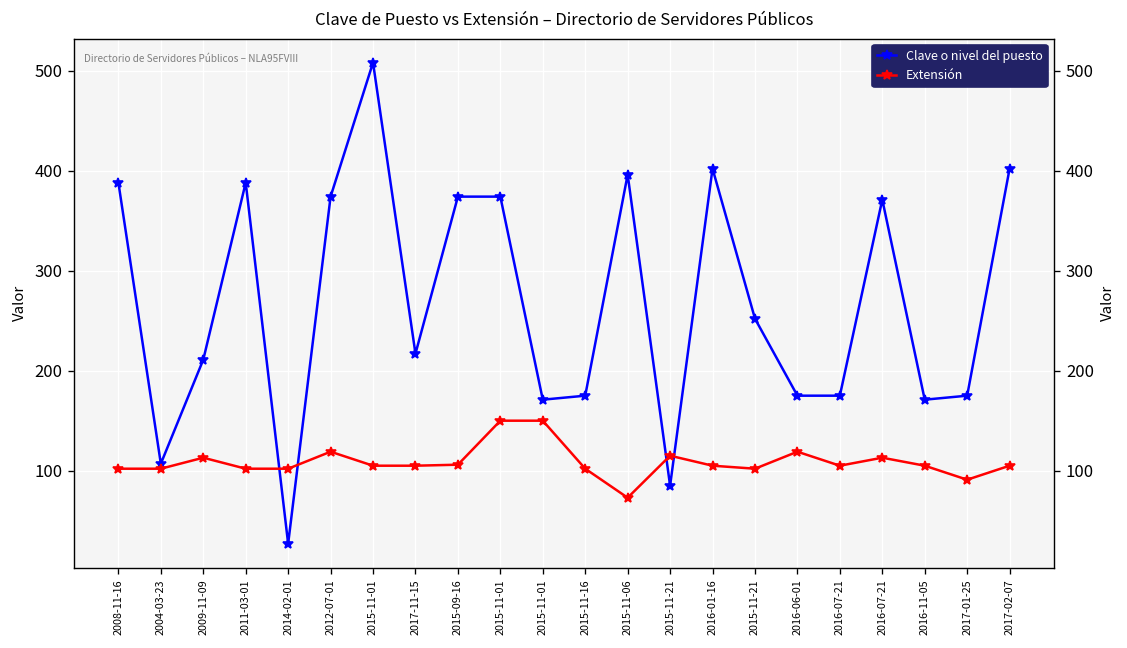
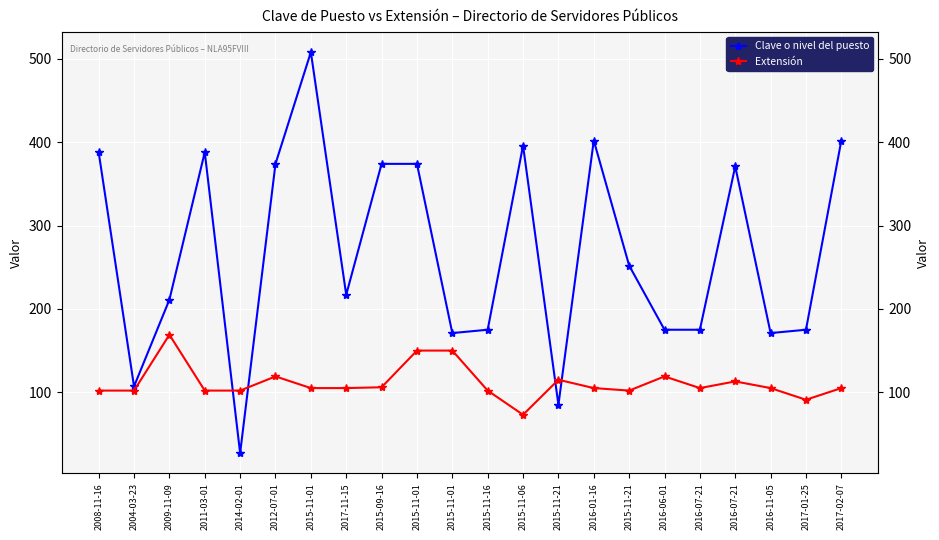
Extensión, 2009-11-09: 110 -> 170
